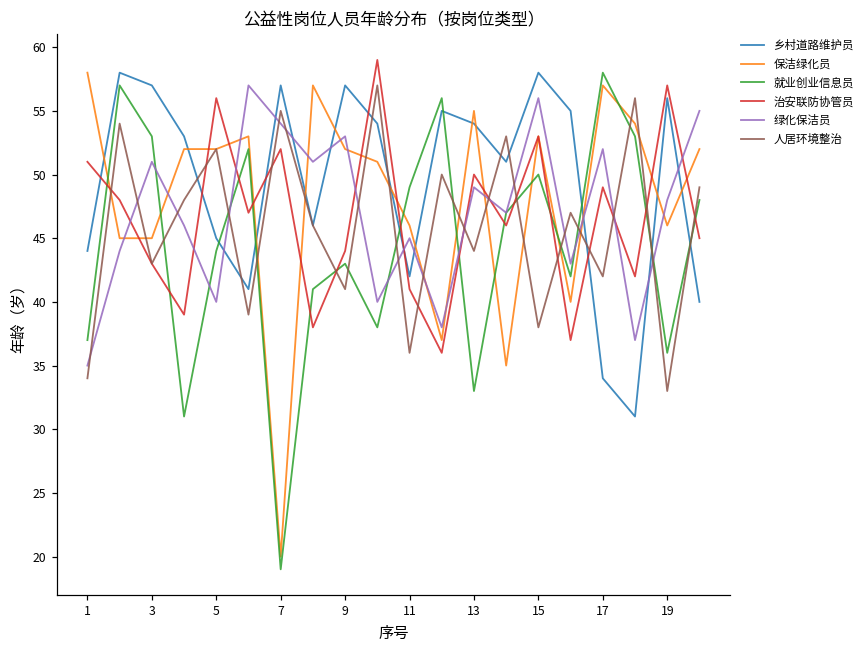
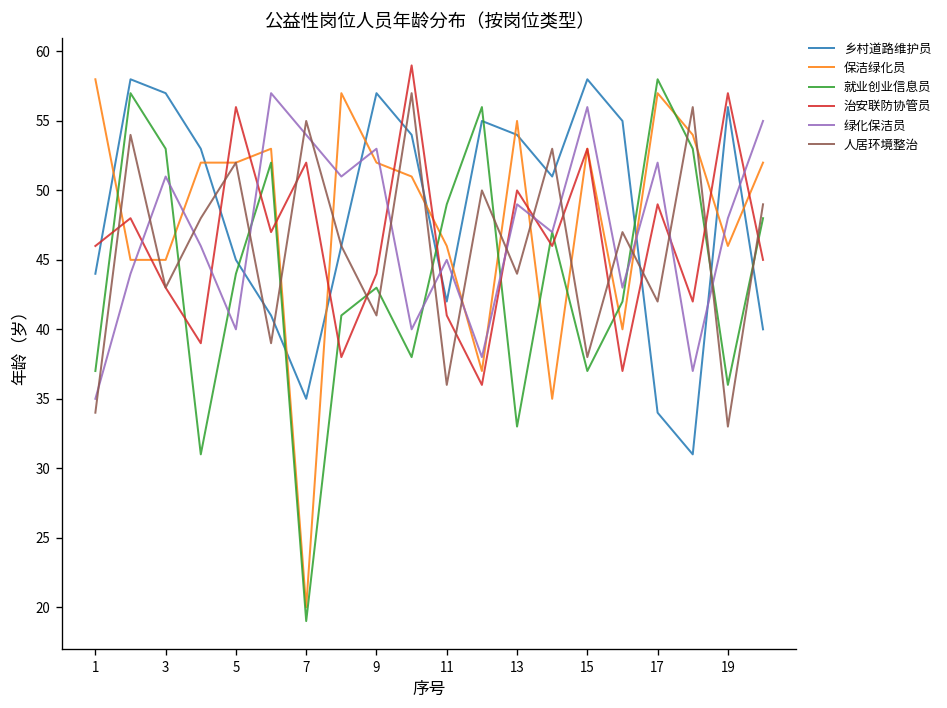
治安联防协管员, 1: 51 -> 46
乡村道路维护员, 7: 57 -> 35
就业创业信息员, 15: 50 -> 37
